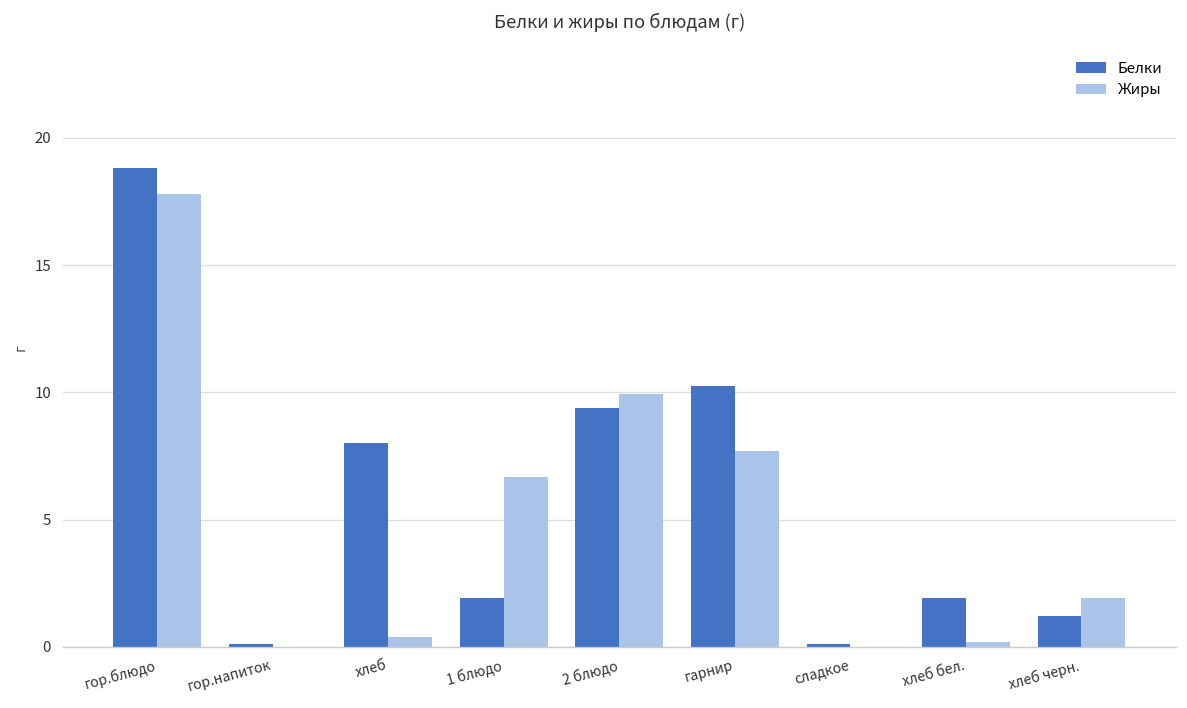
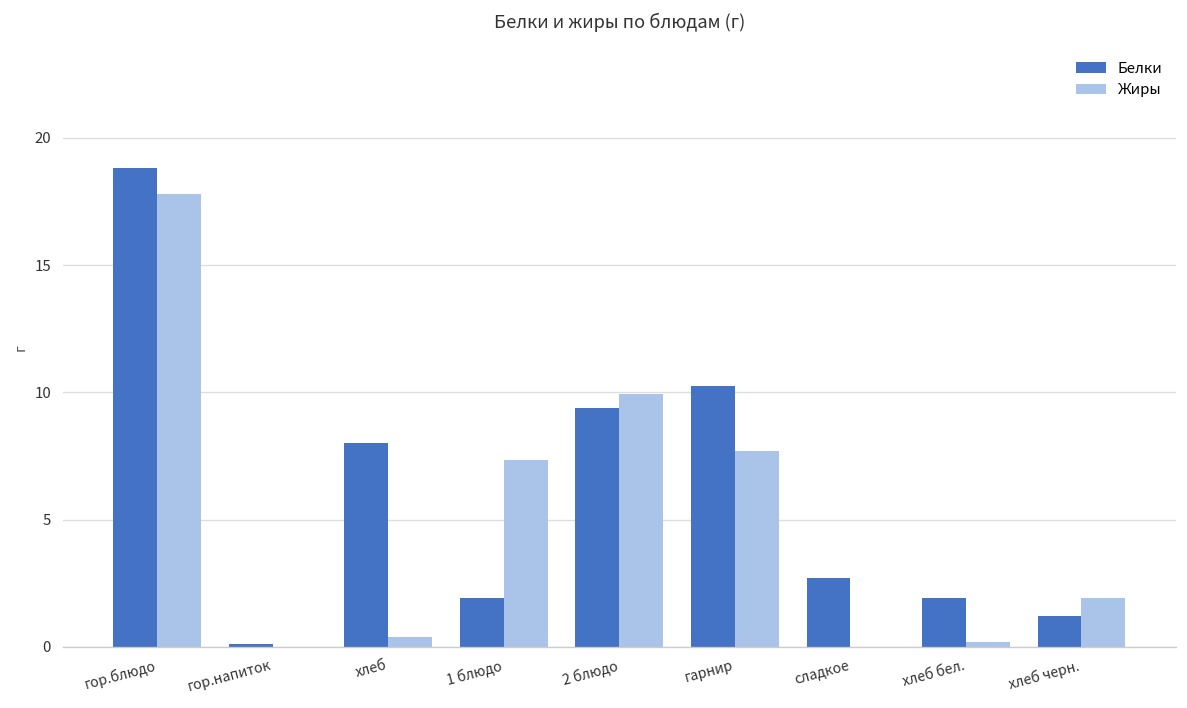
Жиры, 1 блюдо: 6.7 -> 7.3
Белки, сладкое: 0.1 -> 2.7
